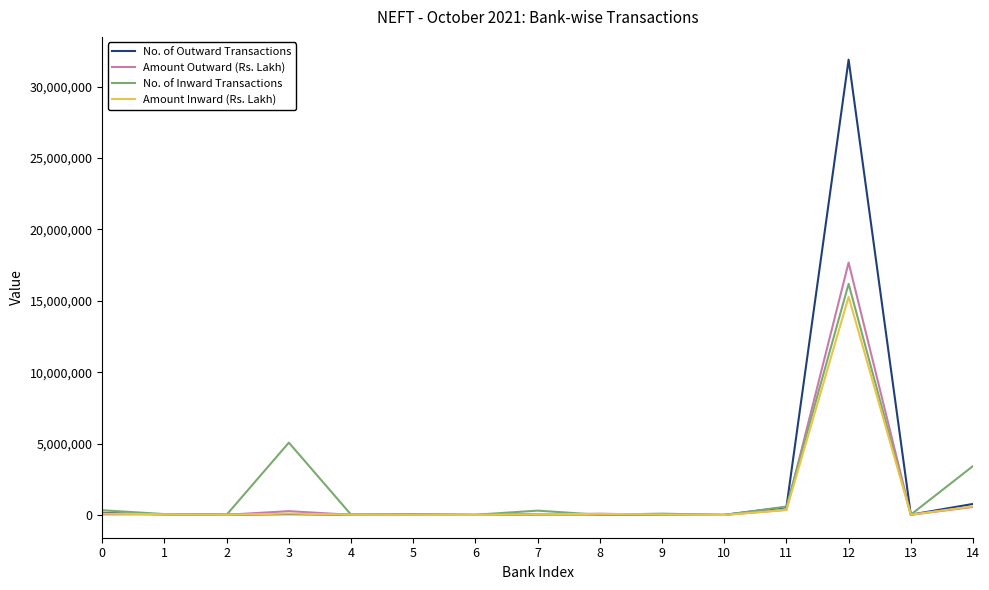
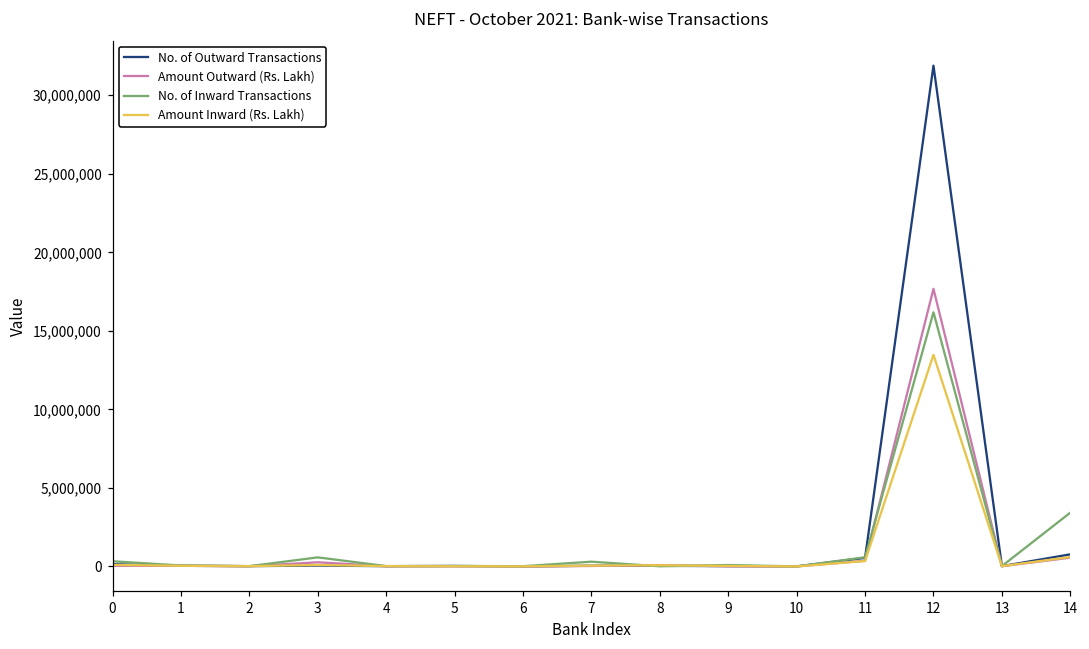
No. of Inward Transactions, 3: 5,100,000 -> 600,000
Amount Inward (Rs. Lakh), 12: 15,300,000 -> 13,500,000
